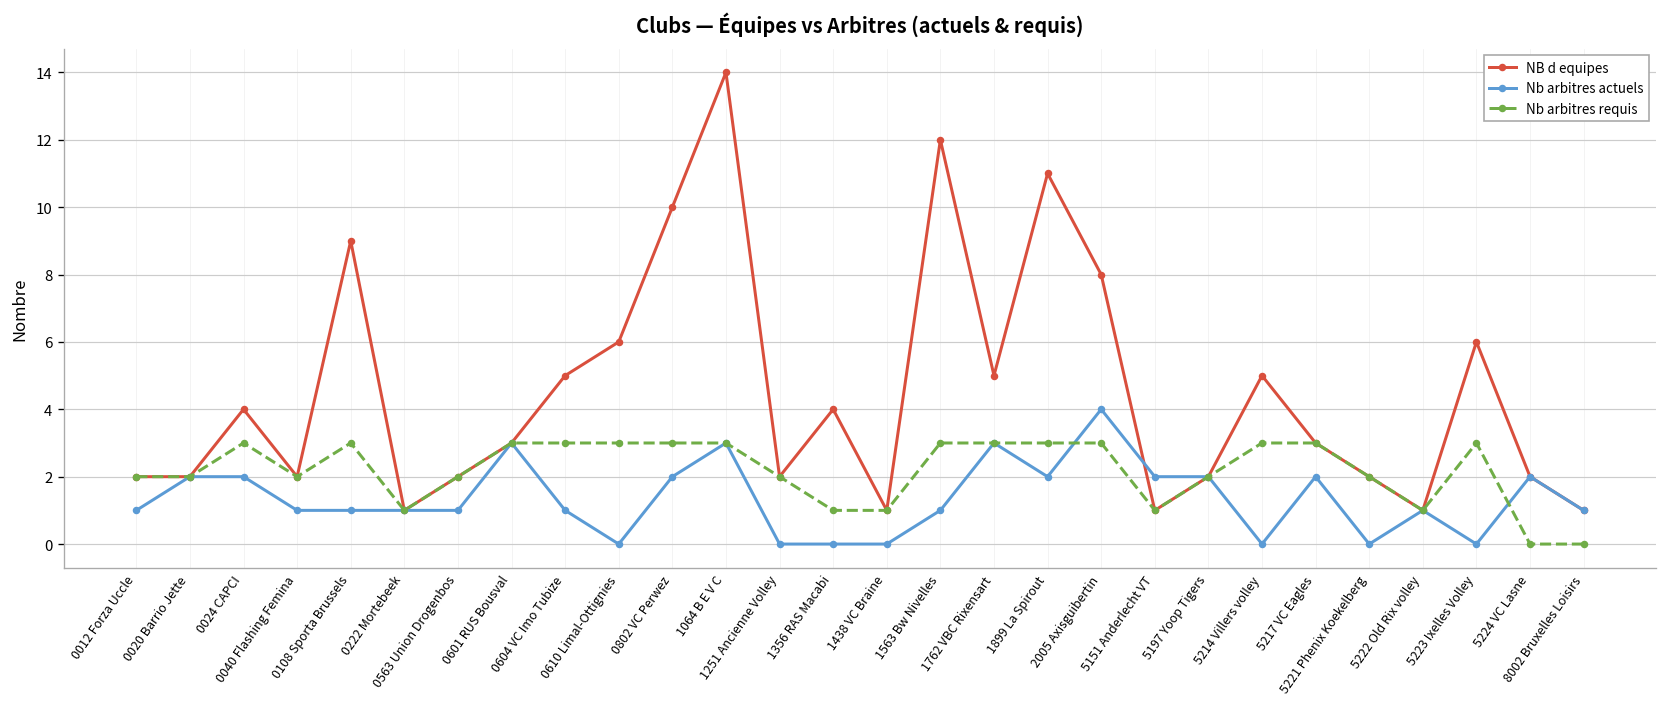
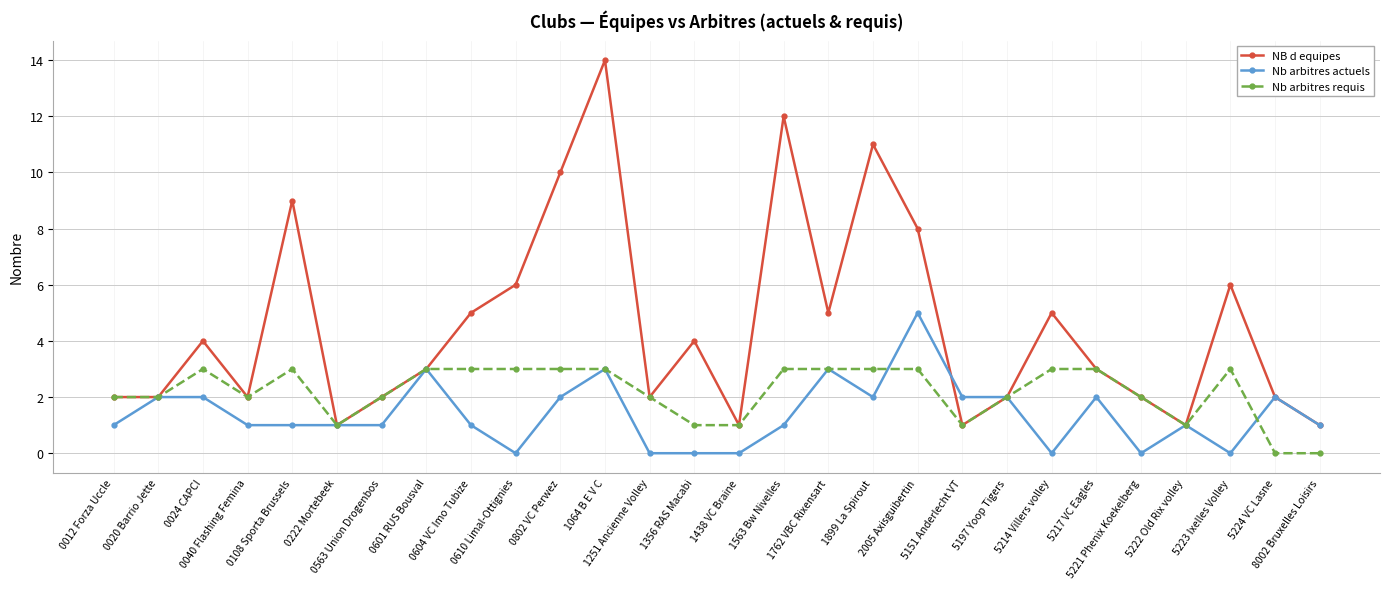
Nb arbitres actuels, 2005 Axisguibertin: 4 -> 5
